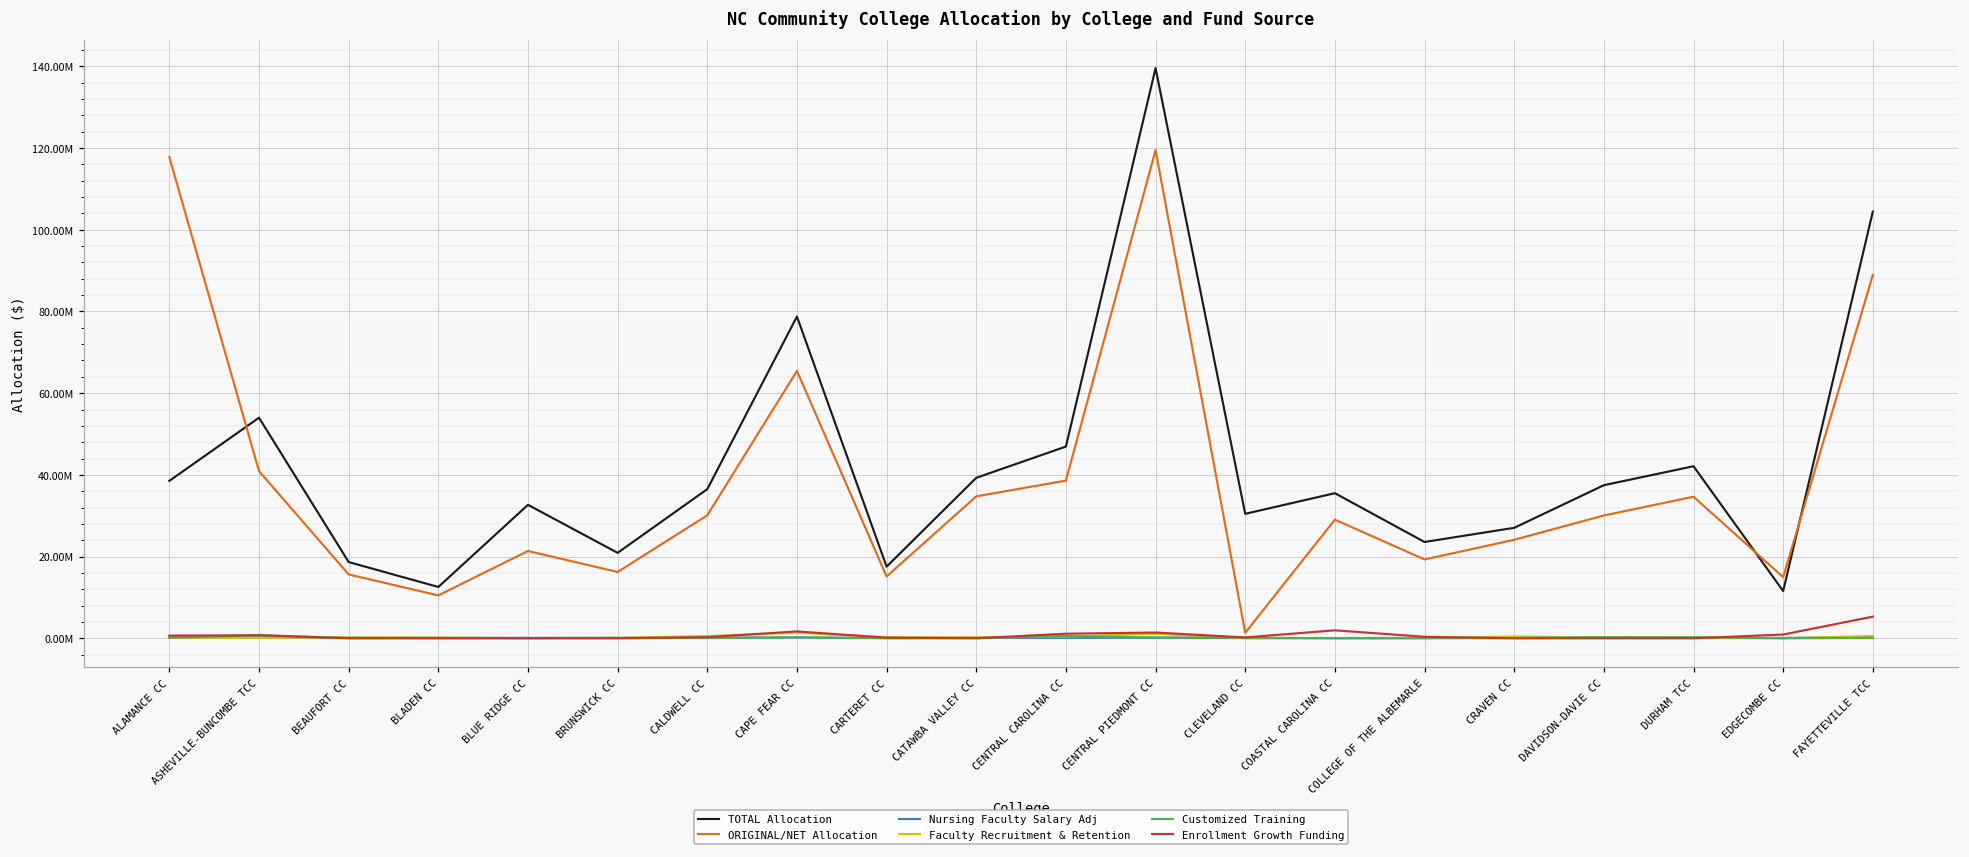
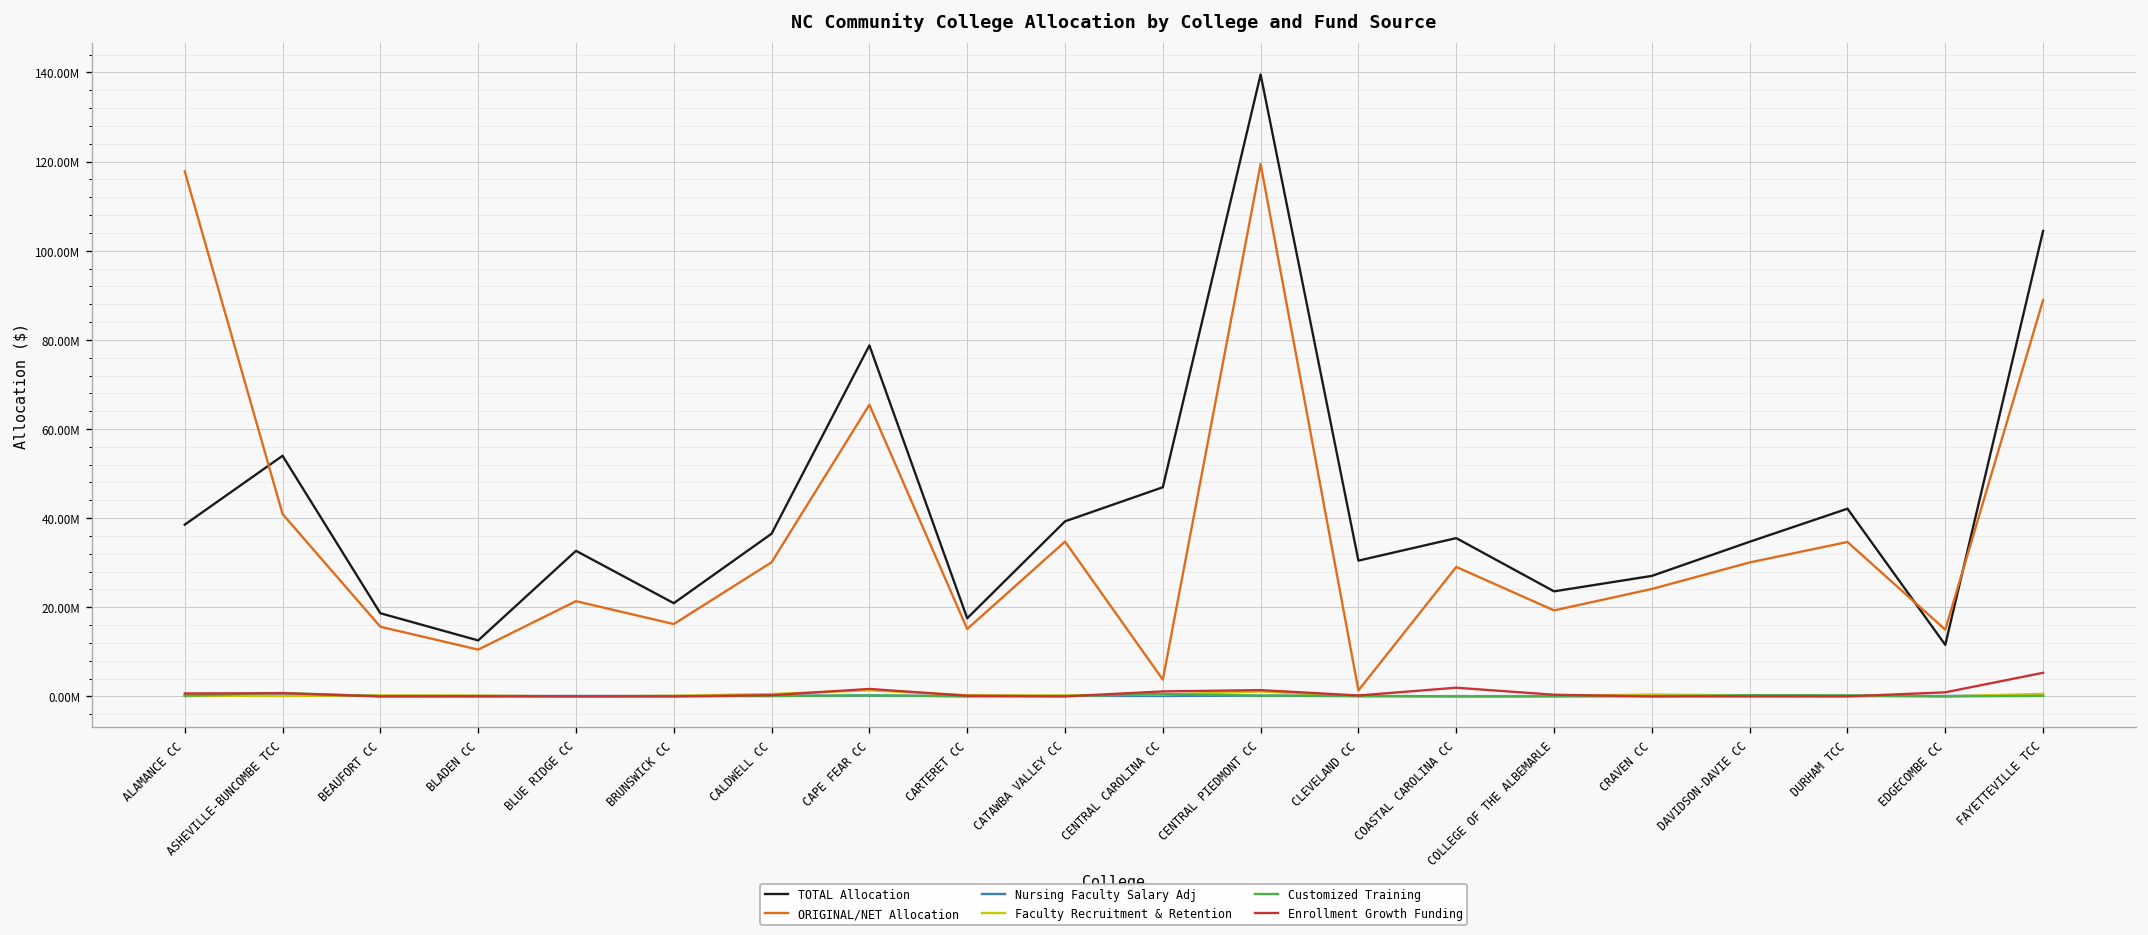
ORIGINAL/NET Allocation, CENTRAL CAROLINA CC: 39000000 -> 4000000
TOTAL Allocation, DAVIDSON-DAVIE CC: 37000000 -> 35000000
